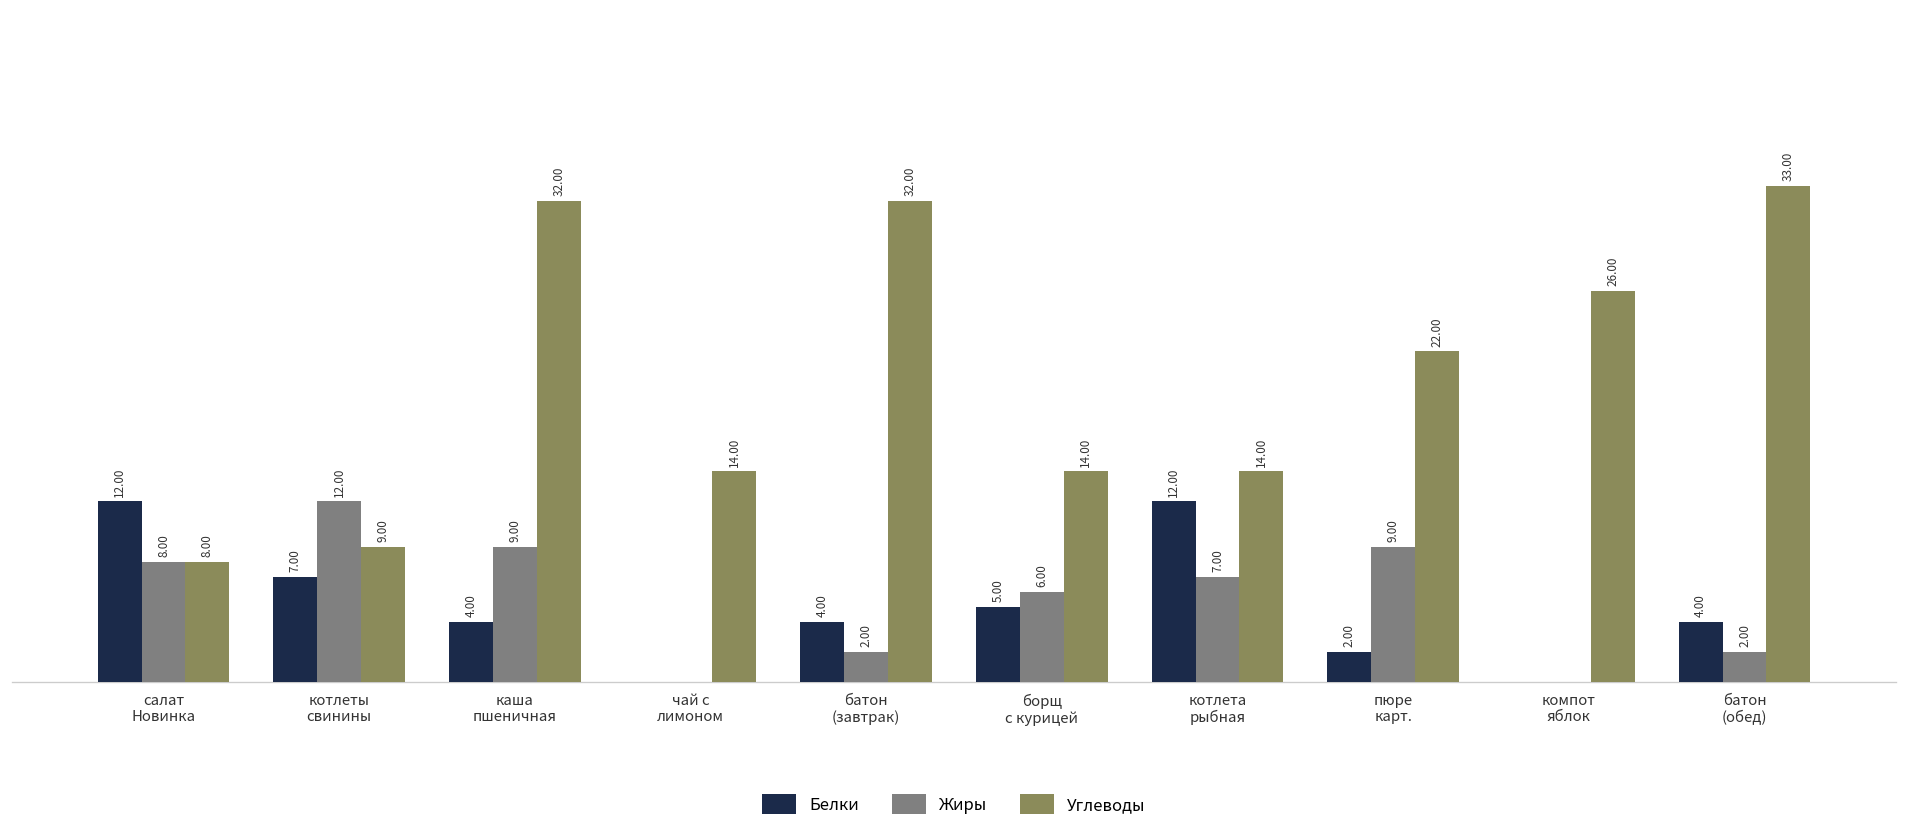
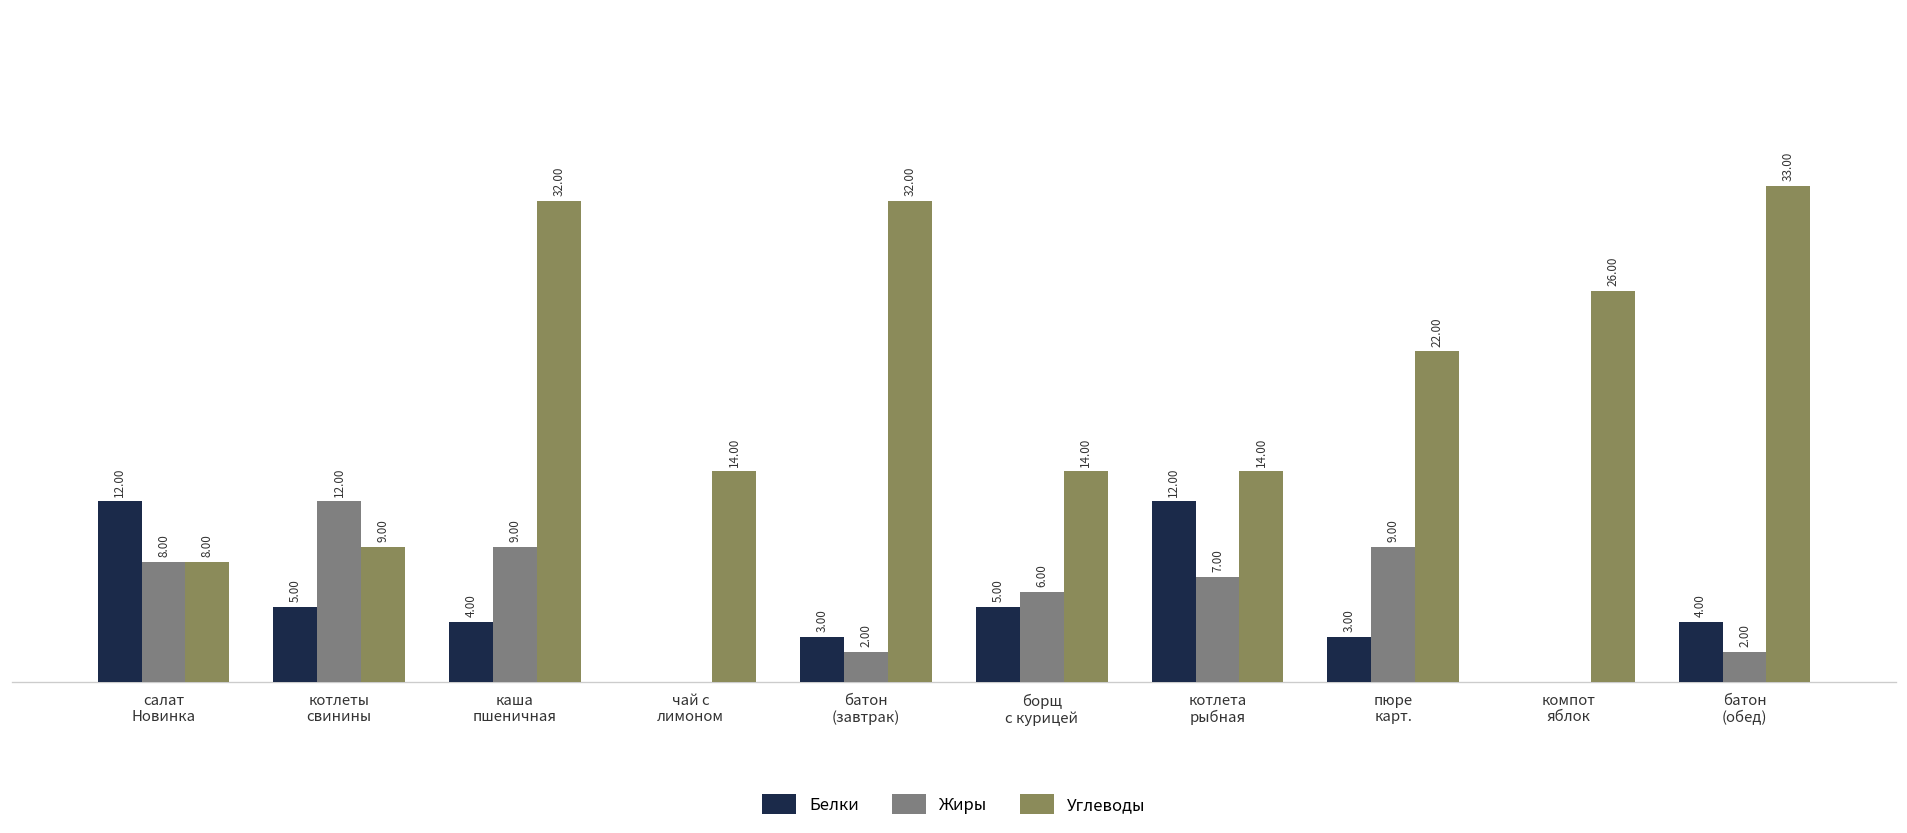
Белки, котлеты свинины: 7.00 -> 5.00
Белки, батон (завтрак): 4.00 -> 3.00
Белки, пюре карт.: 2.00 -> 3.00
